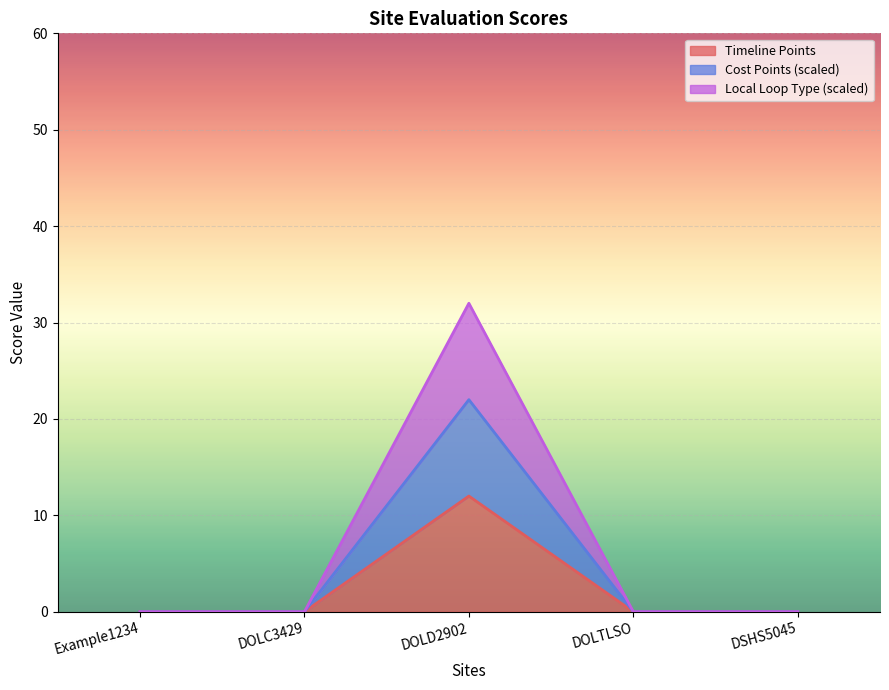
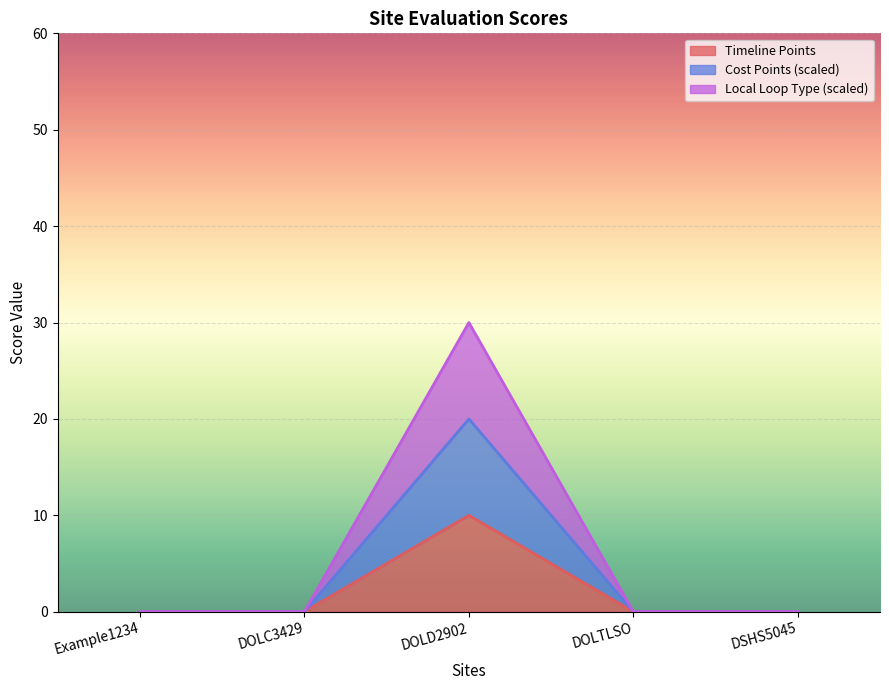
Timeline Points, DOLD2902: 12 -> 10
